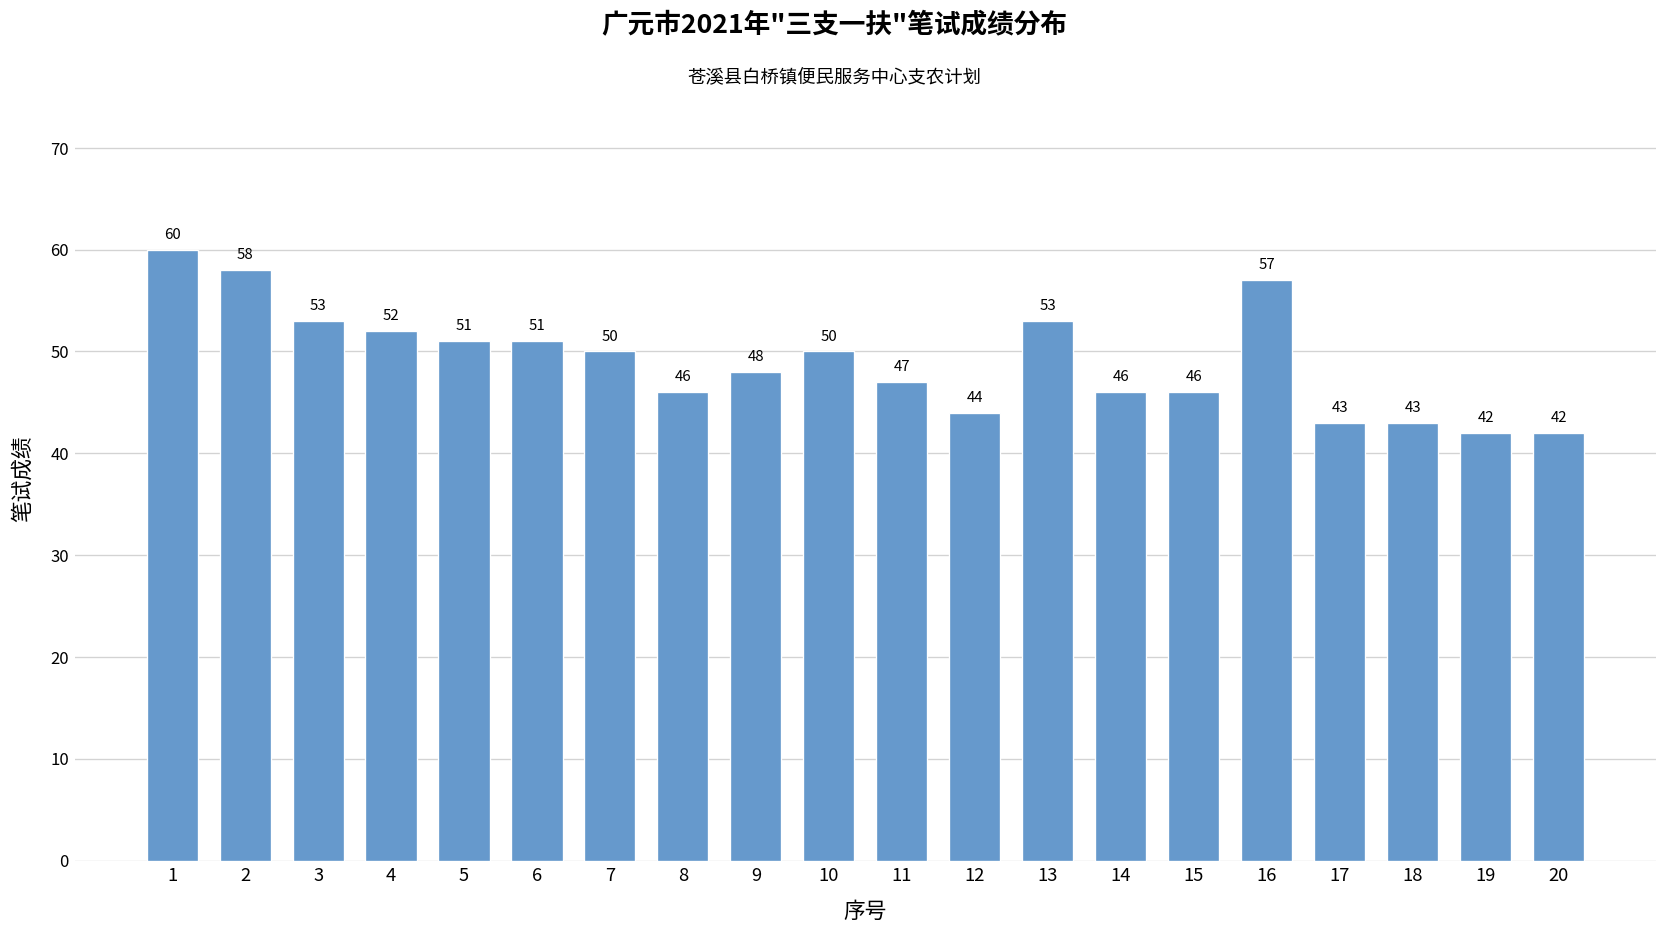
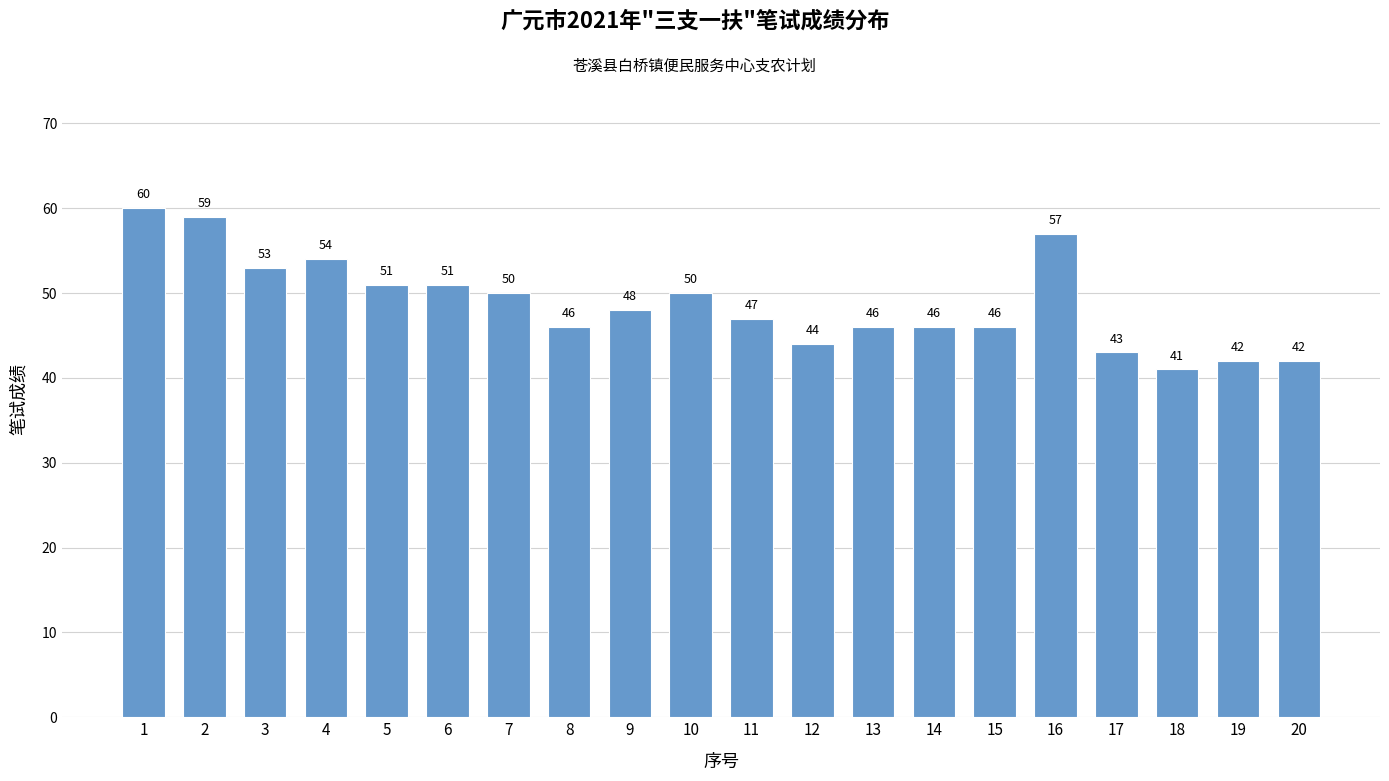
2: 58 -> 59
4: 52 -> 54
13: 53 -> 46
18: 43 -> 41
